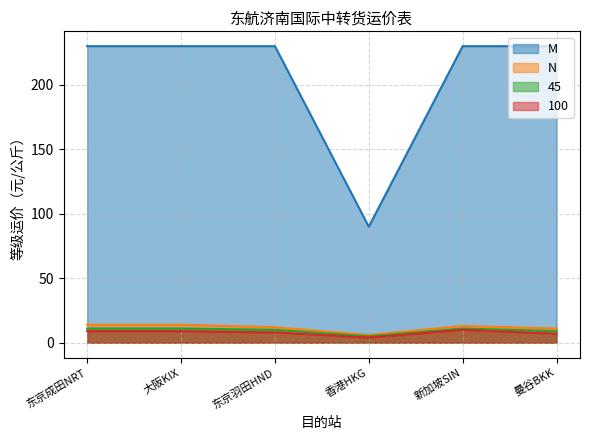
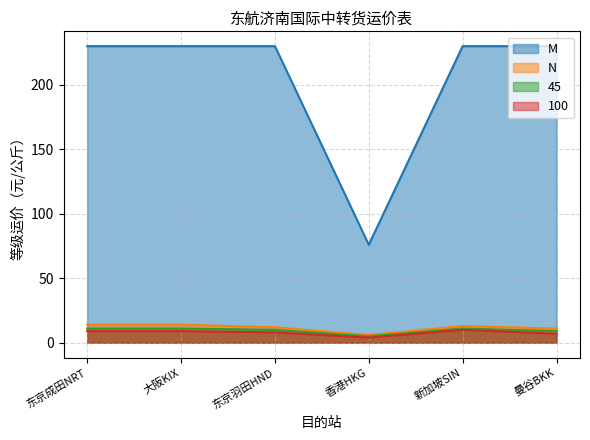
M, 香港HKG: 90 -> 76
